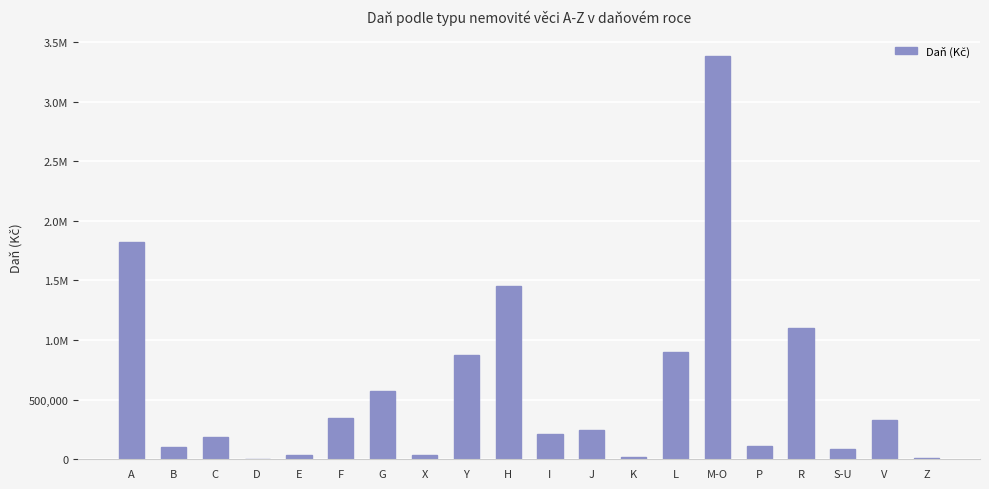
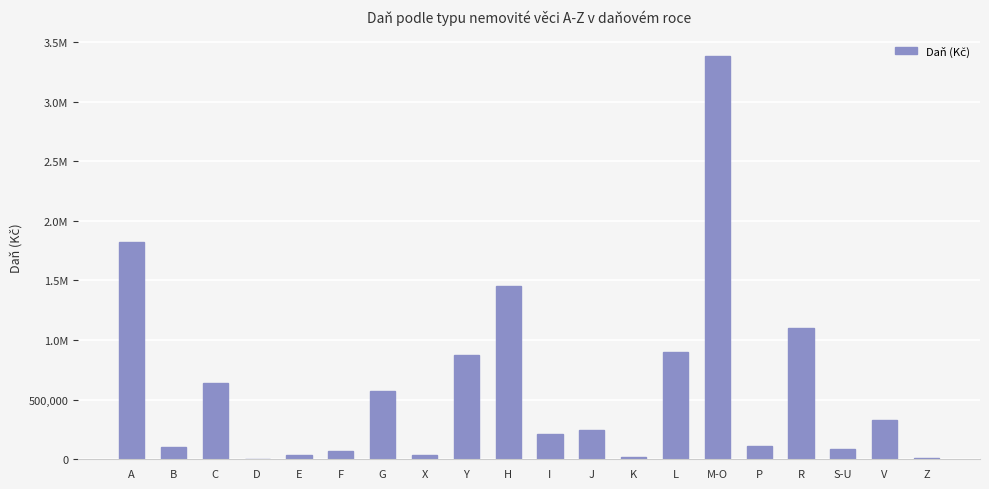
C: 190,000 -> 640,000
F: 350,000 -> 70,000
